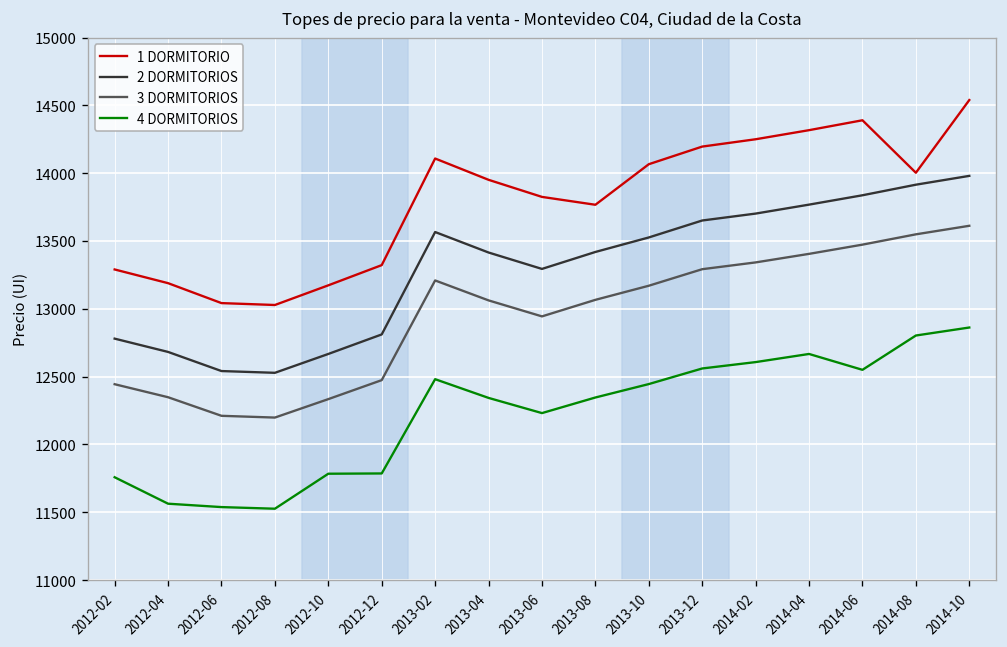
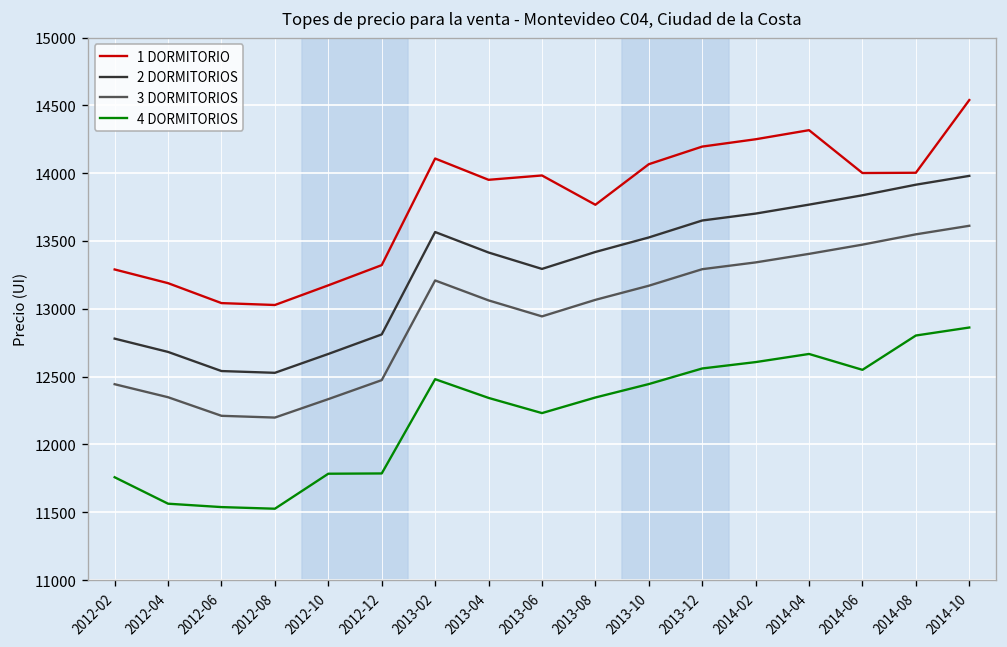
1 DORMITORIO, 2013-06: 13830 -> 13980
1 DORMITORIO, 2014-06: 14390 -> 14000
